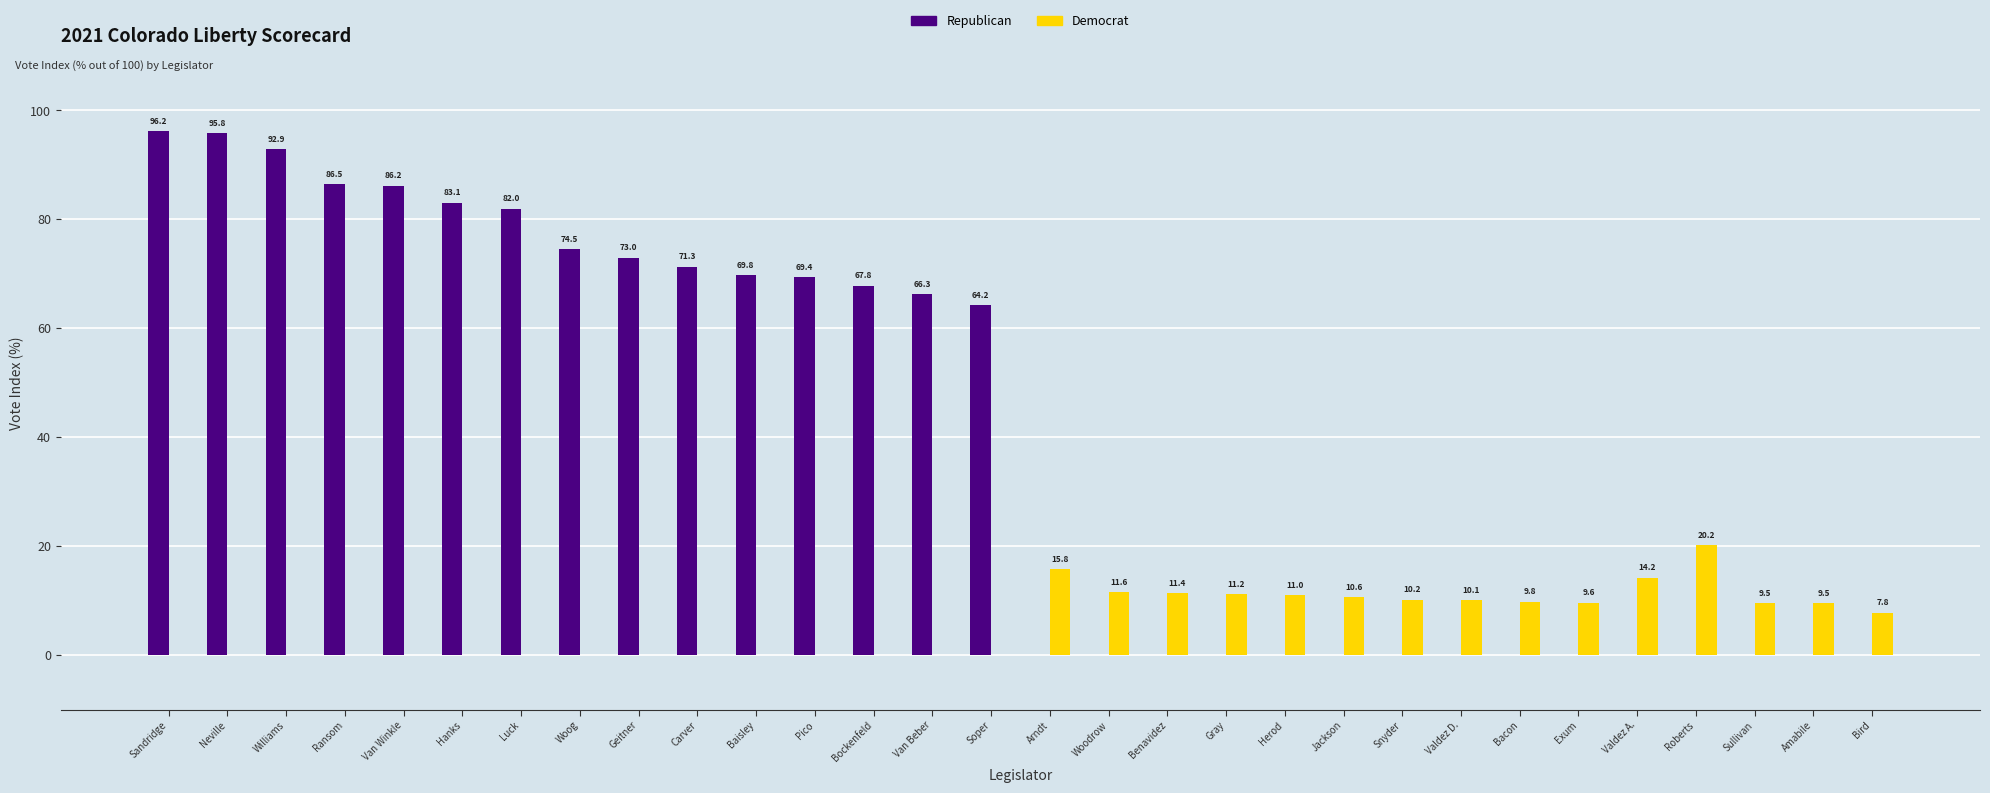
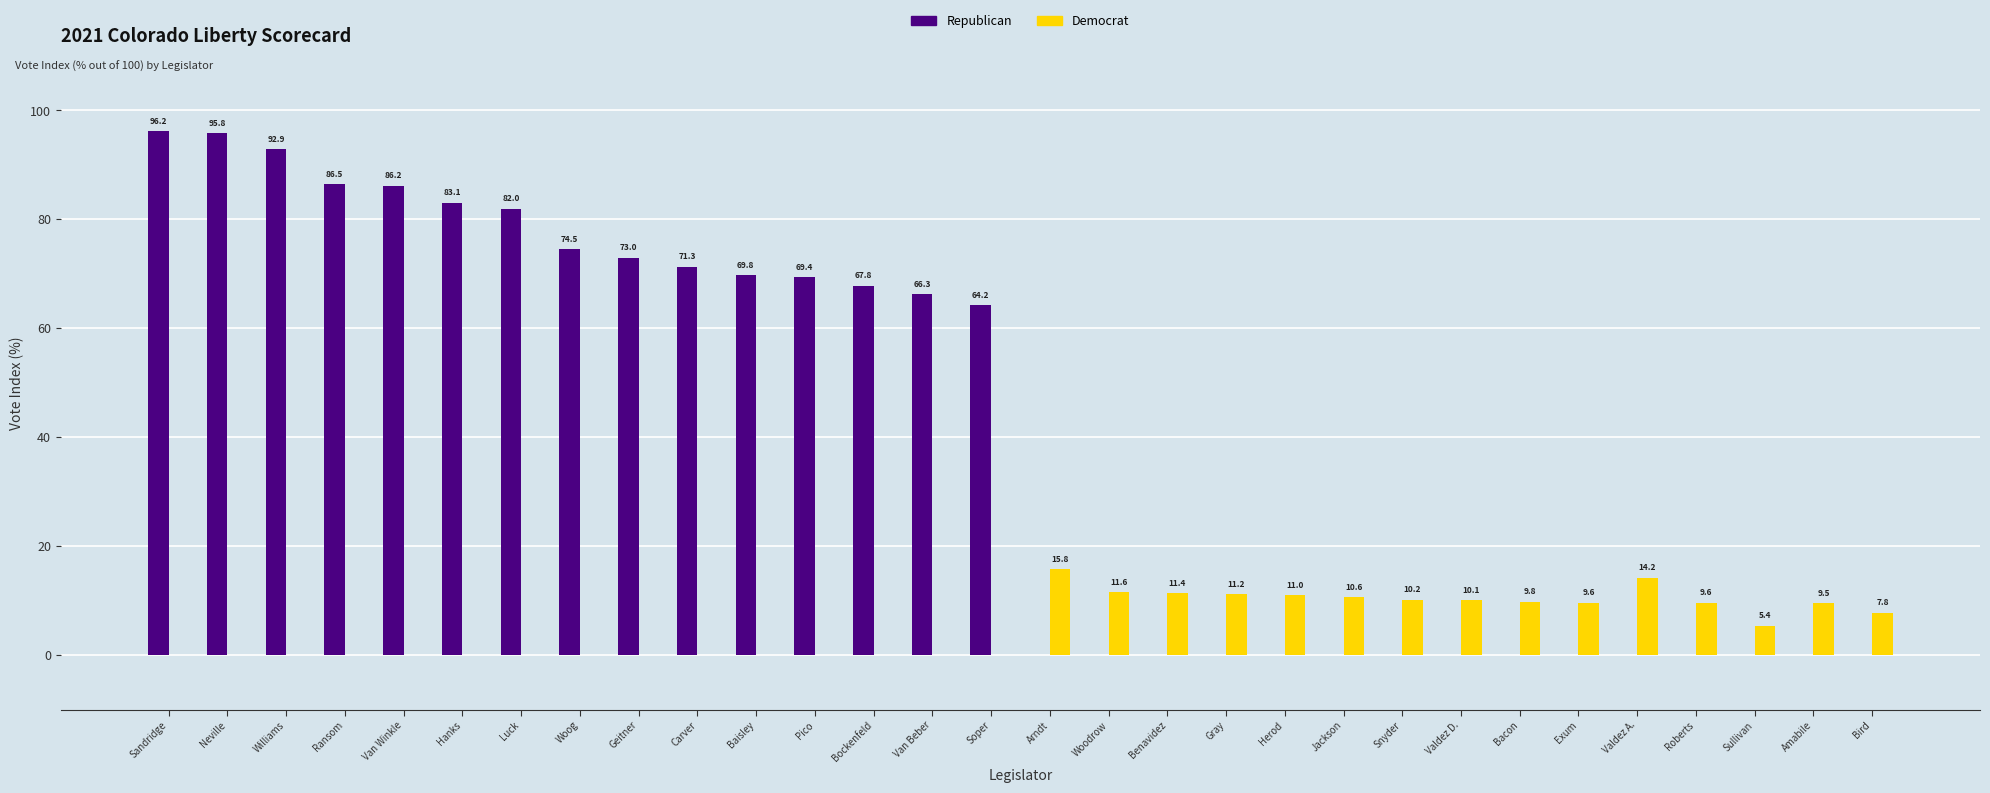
Democrat, Roberts: 20.2 -> 9.6
Democrat, Sullivan: 9.5 -> 5.4
